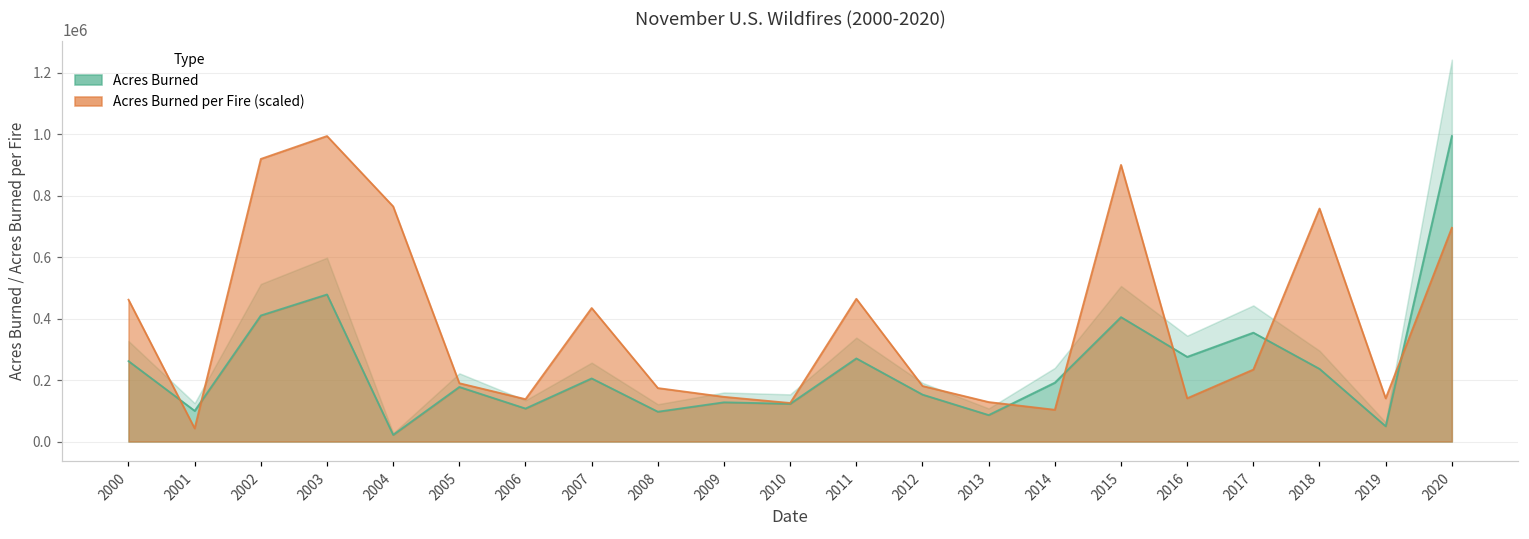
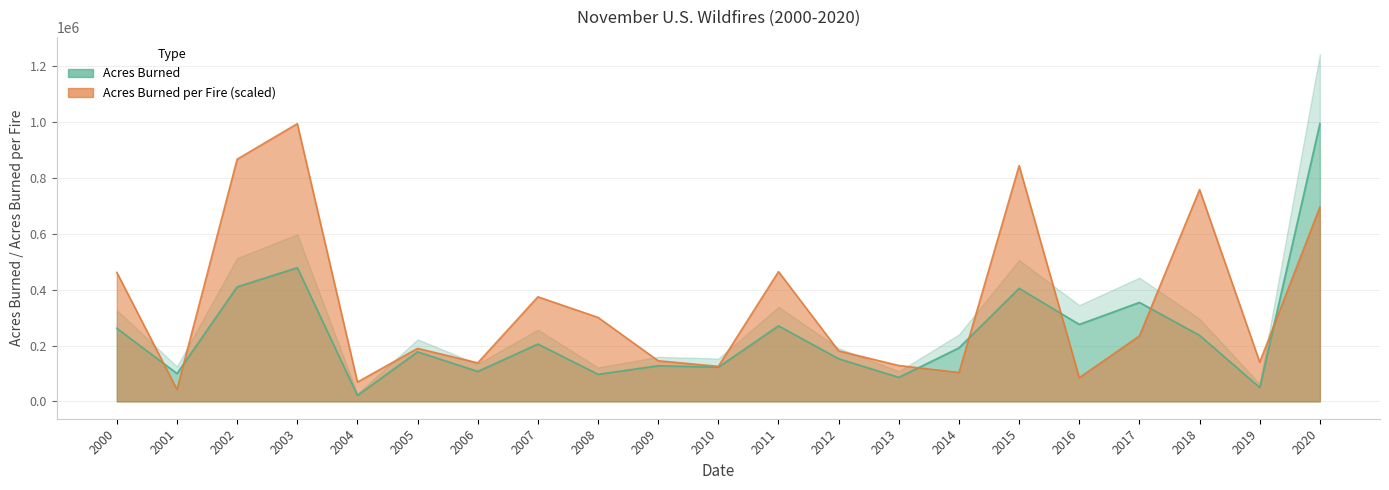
Acres Burned per Fire (scaled), 2002: 920000 -> 870000
Acres Burned per Fire (scaled), 2004: 770000 -> 70000
Acres Burned per Fire (scaled), 2007: 430000 -> 370000
Acres Burned per Fire (scaled), 2008: 170000 -> 300000
Acres Burned per Fire (scaled), 2015: 900000 -> 840000
Acres Burned per Fire (scaled), 2016: 140000 -> 80000
